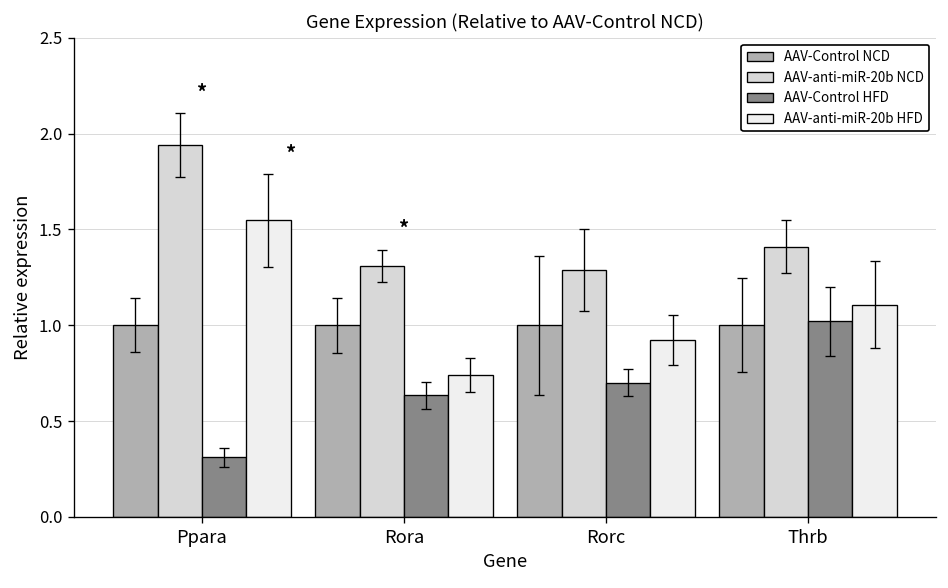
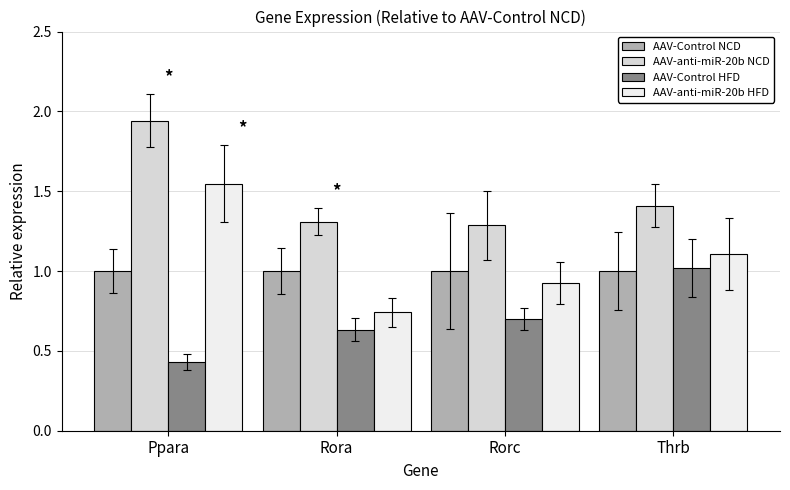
AAV-Control HFD, Ppara: 0.31 -> 0.43
